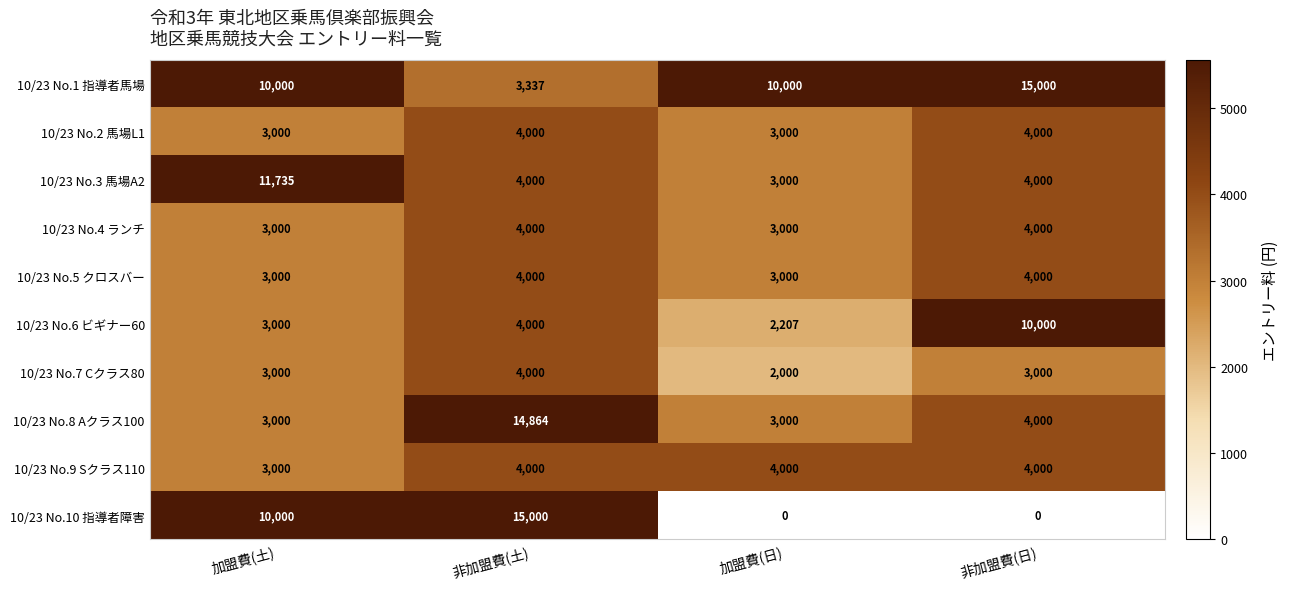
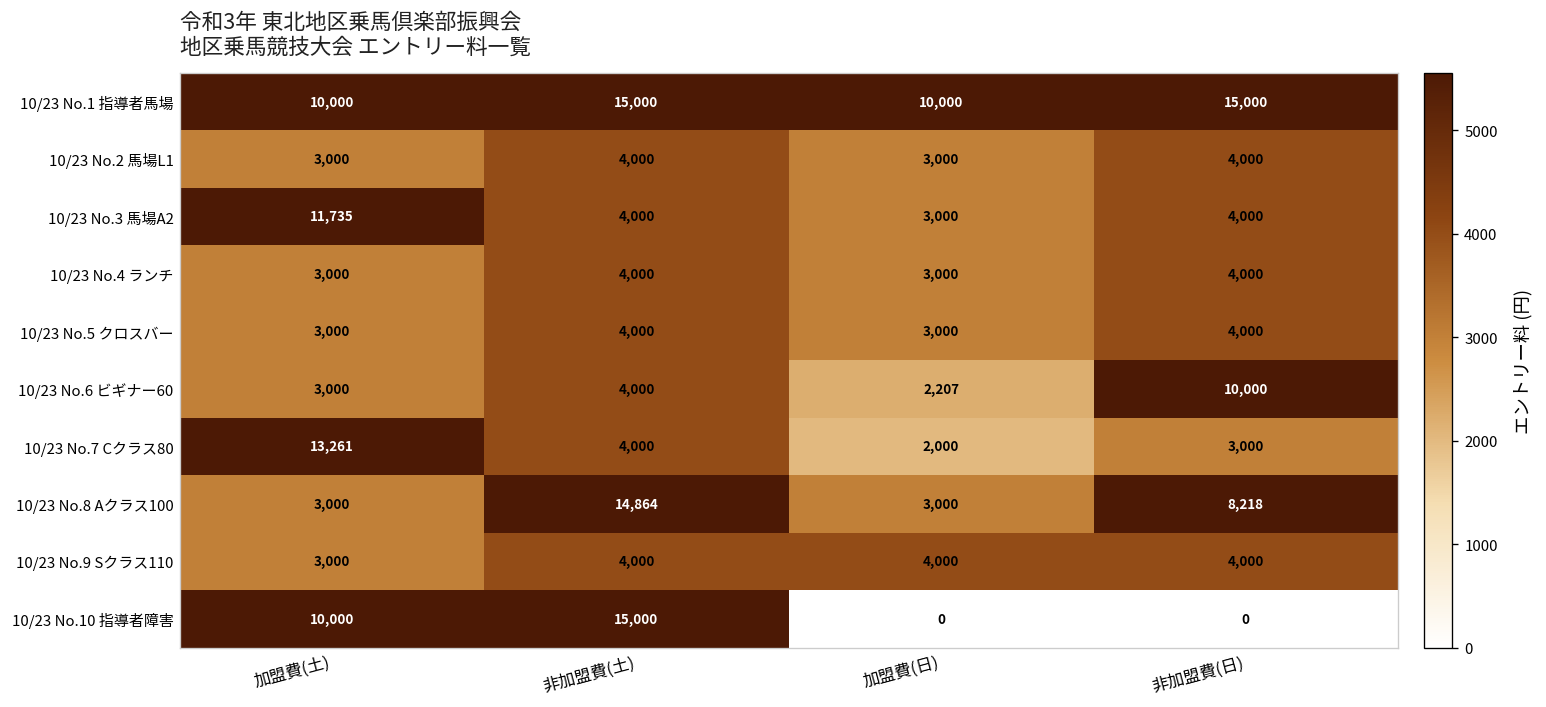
10/23 No.1 指導者馬場, 非加盟費(土): 3,337 -> 15,000
10/23 No.7 Cクラス80, 加盟費(土): 3,000 -> 13,261
10/23 No.8 Aクラス100, 非加盟費(日): 4,000 -> 8,218
